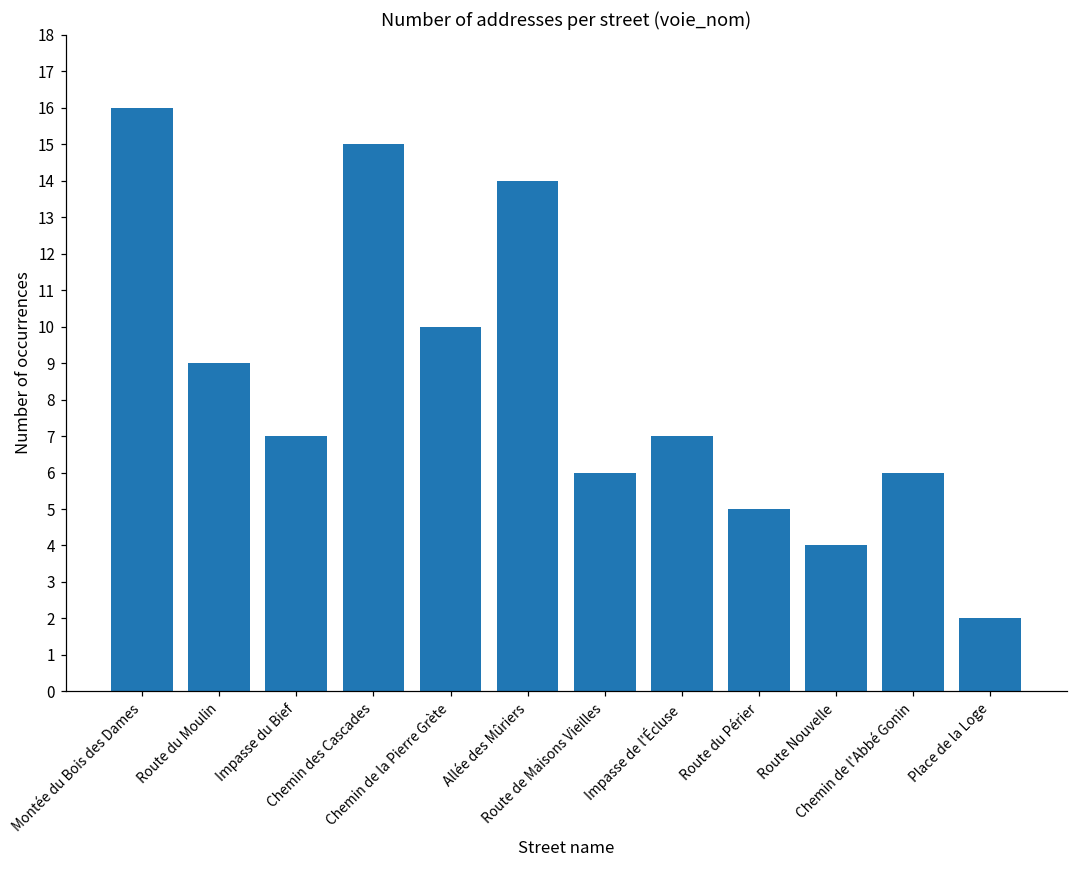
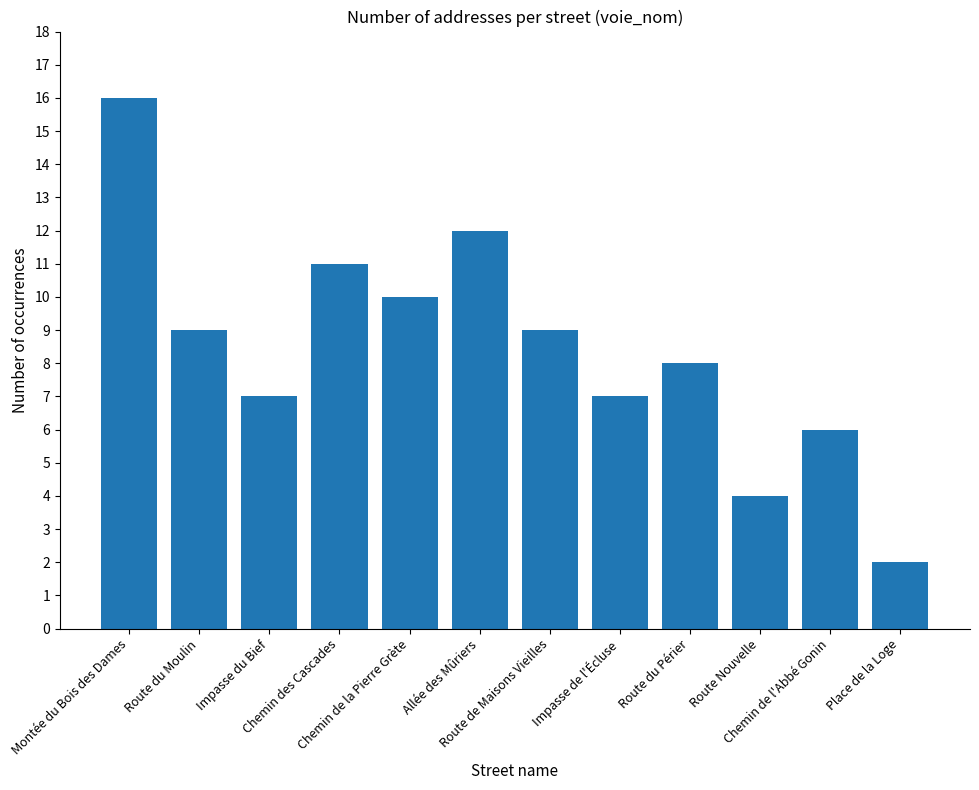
Chemin des Cascades: 15 -> 11
Allée des Mûriers: 14 -> 12
Route de Maisons Vieilles: 6 -> 9
Route du Périer: 5 -> 8
